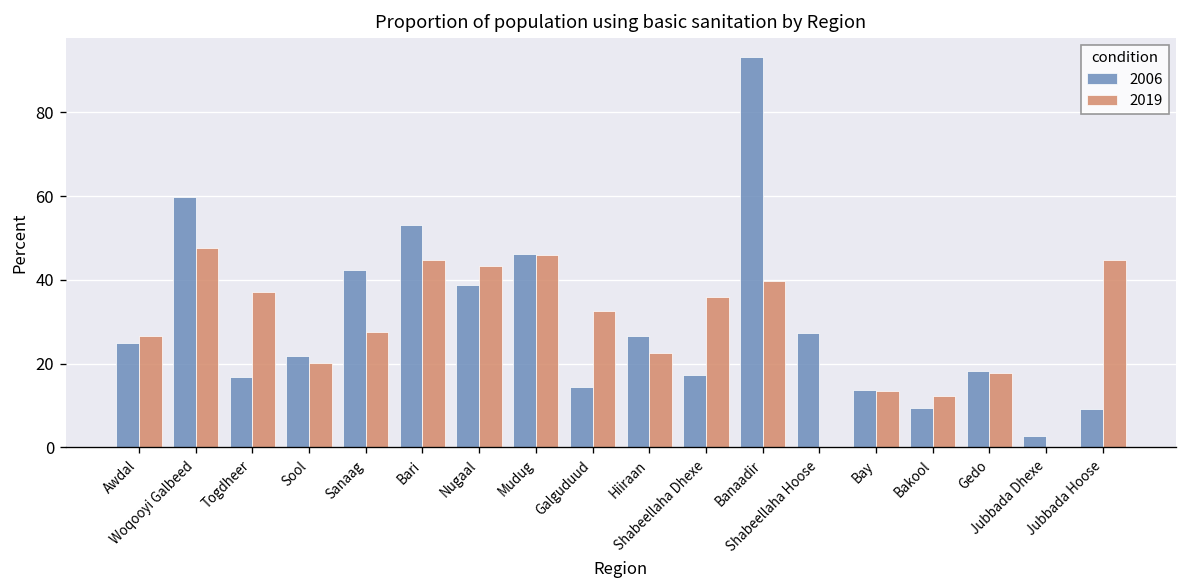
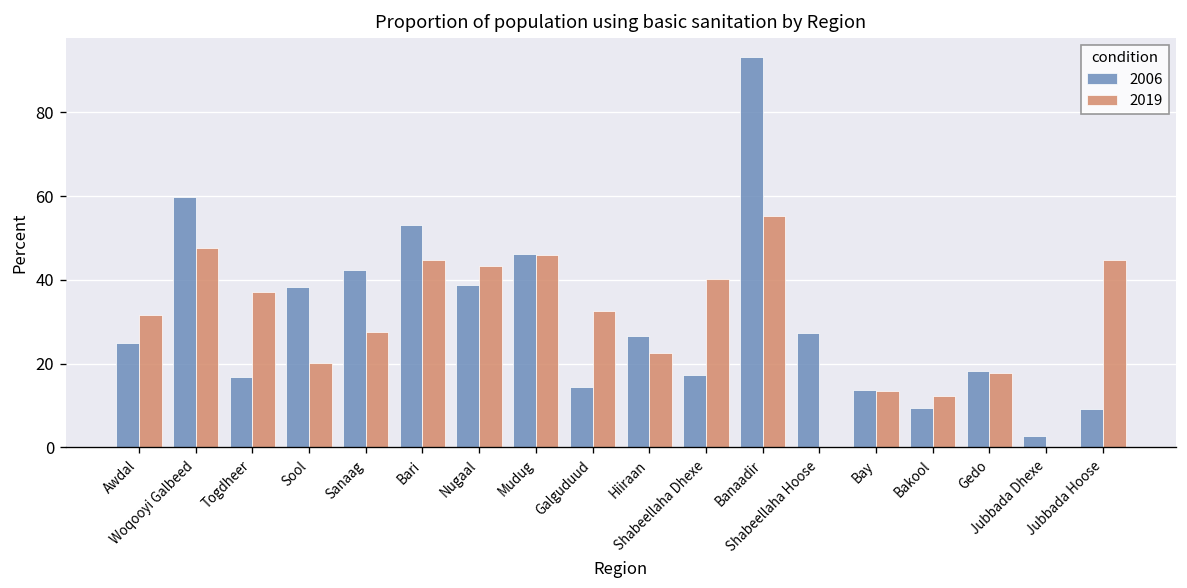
2019, Awdal: 27 -> 32
2006, Sool: 22 -> 38
2019, Shabeellaha Dhexe: 36 -> 40
2019, Banaadir: 40 -> 55
